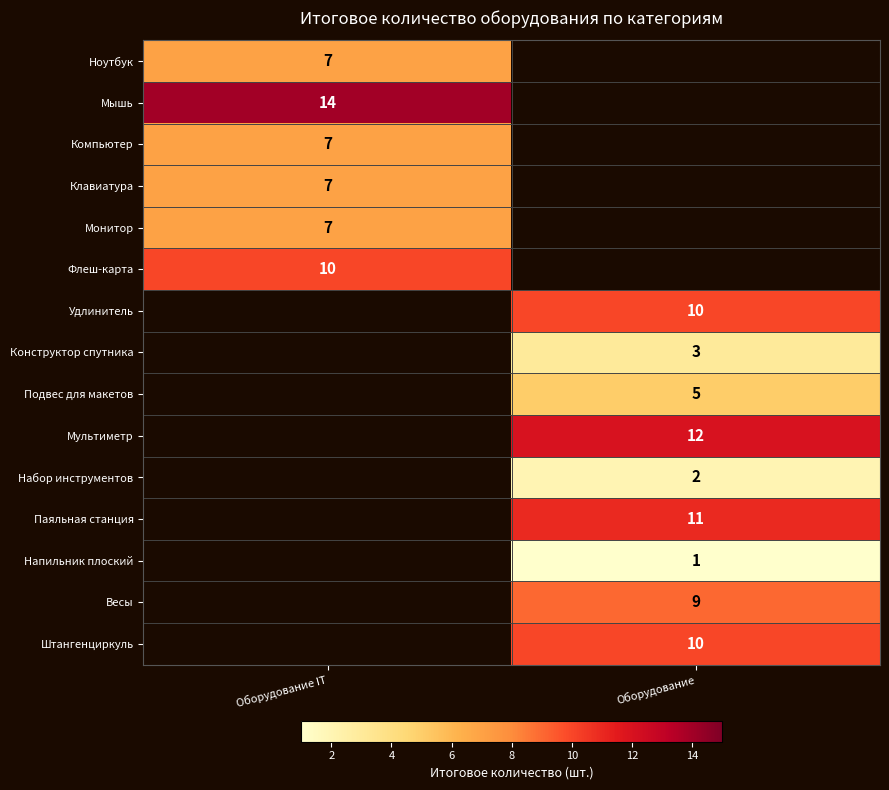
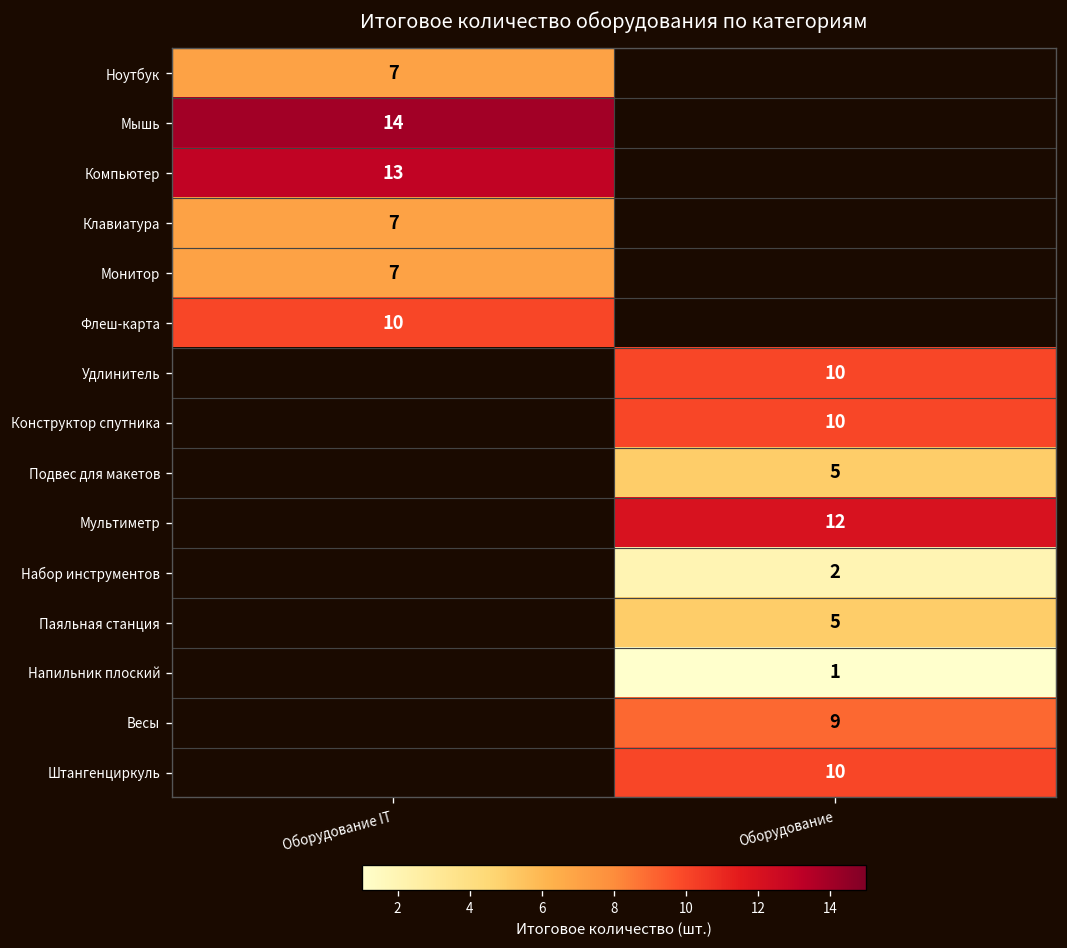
Компьютер, Оборудование IT: 7 -> 13
Конструктор спутника, Оборудование: 3 -> 10
Паяльная станция, Оборудование: 11 -> 5
